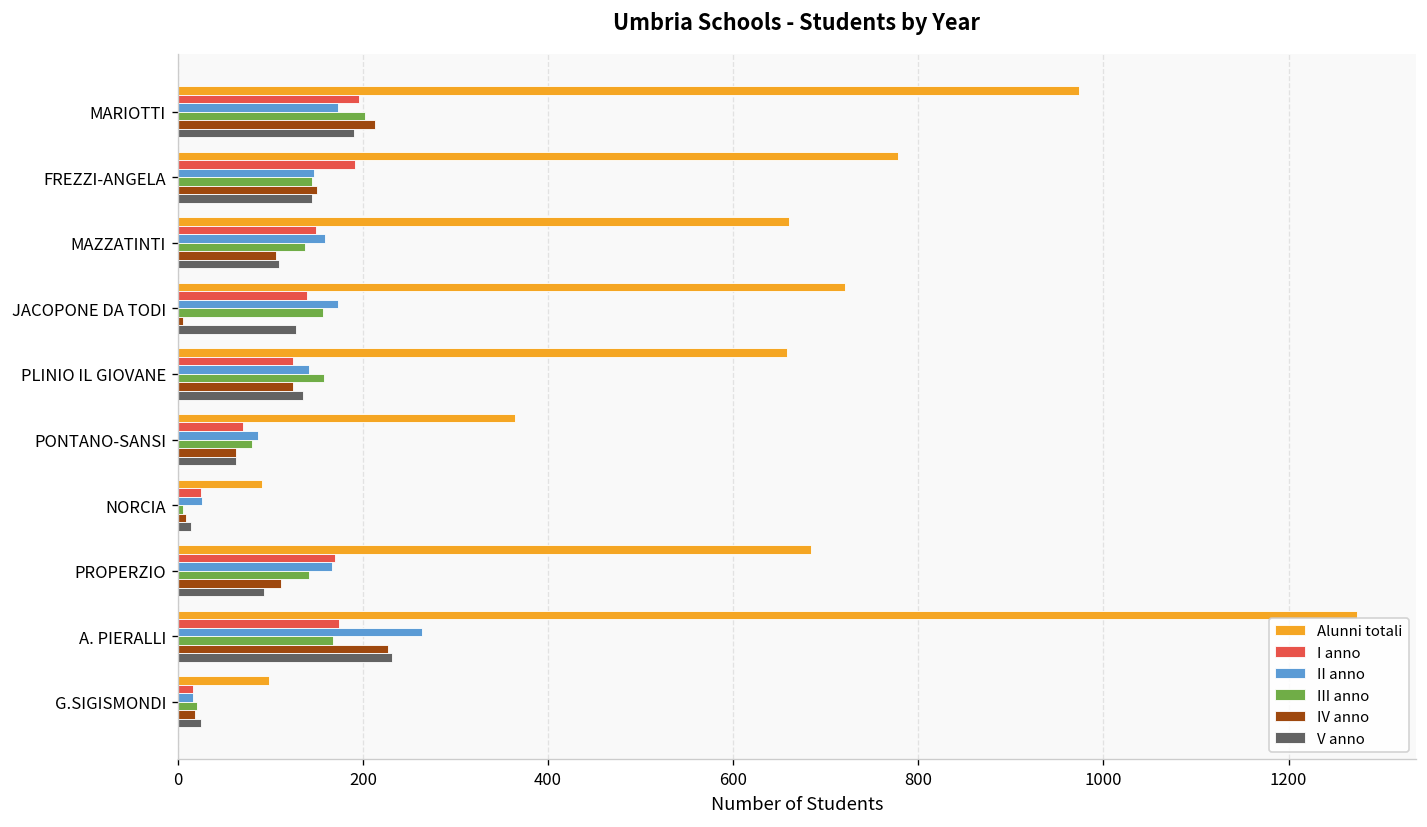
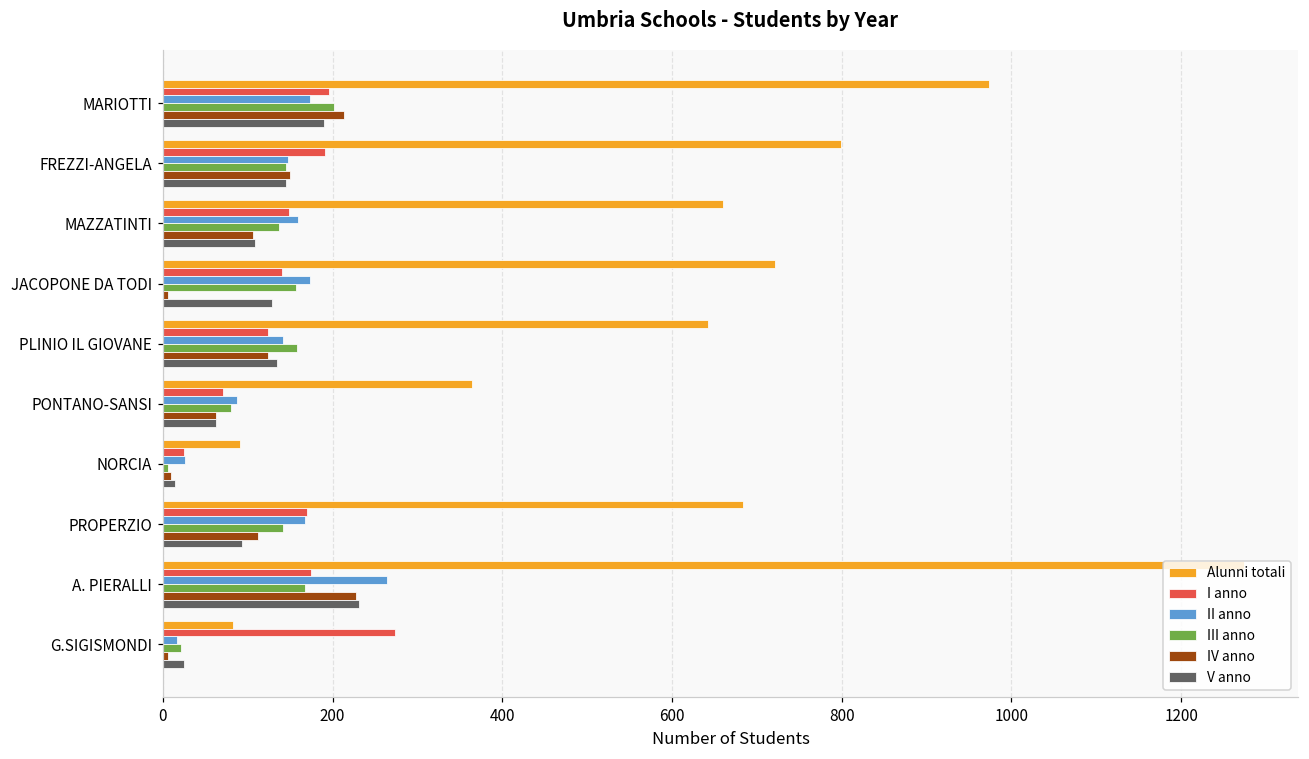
Alunni totali, FREZZI-ANGELA: 780 -> 800
Alunni totali, PLINIO IL GIOVANE: 660 -> 640
Alunni totali, G.SIGISMONDI: 100 -> 80
I anno, G.SIGISMONDI: 20 -> 270
IV anno, G.SIGISMONDI: 20 -> 10
